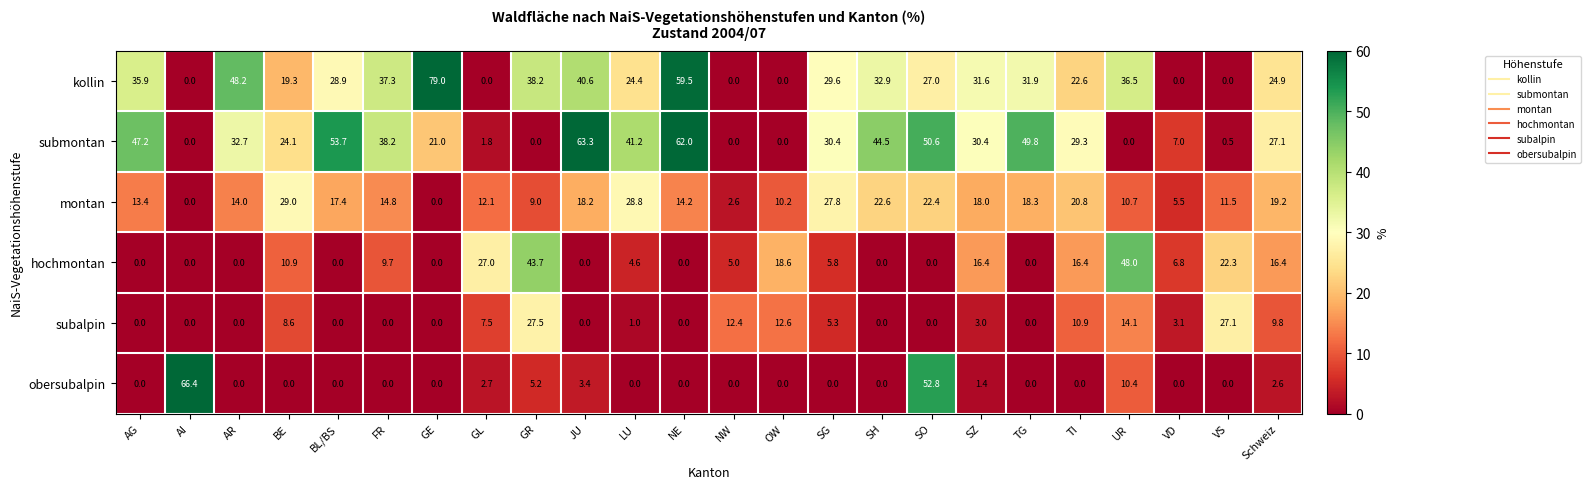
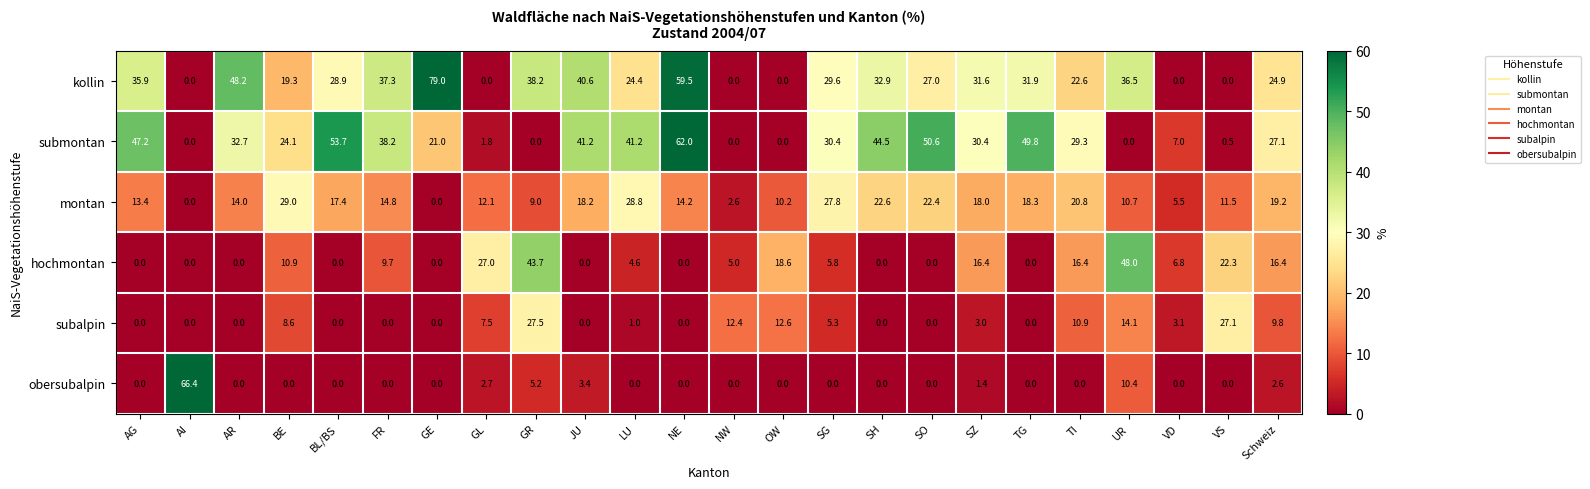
submontan, JU: 63.3 -> 41.2
obersubalpin, SO: 52.8 -> 0.0
